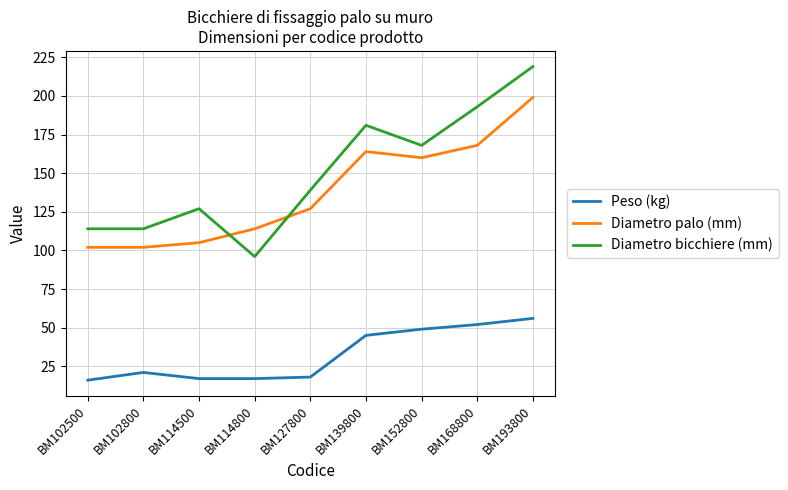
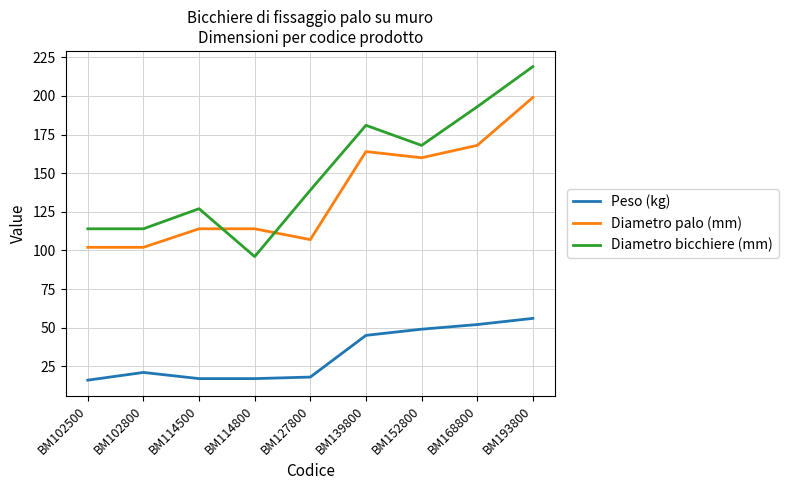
Diametro palo (mm), BM114500: 105 -> 114
Diametro palo (mm), BM127800: 127 -> 107
